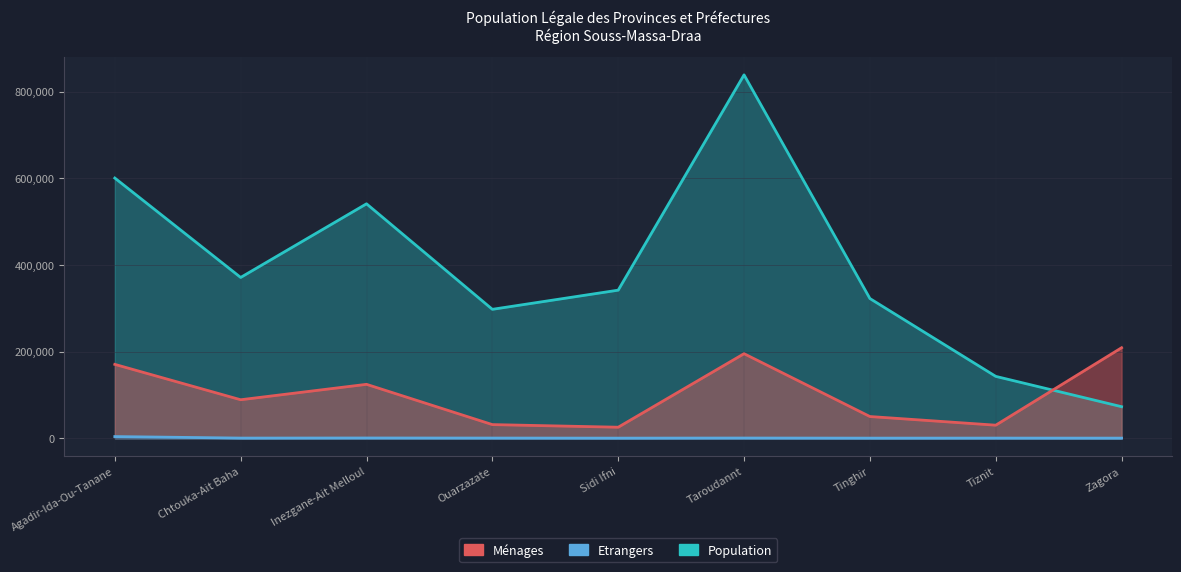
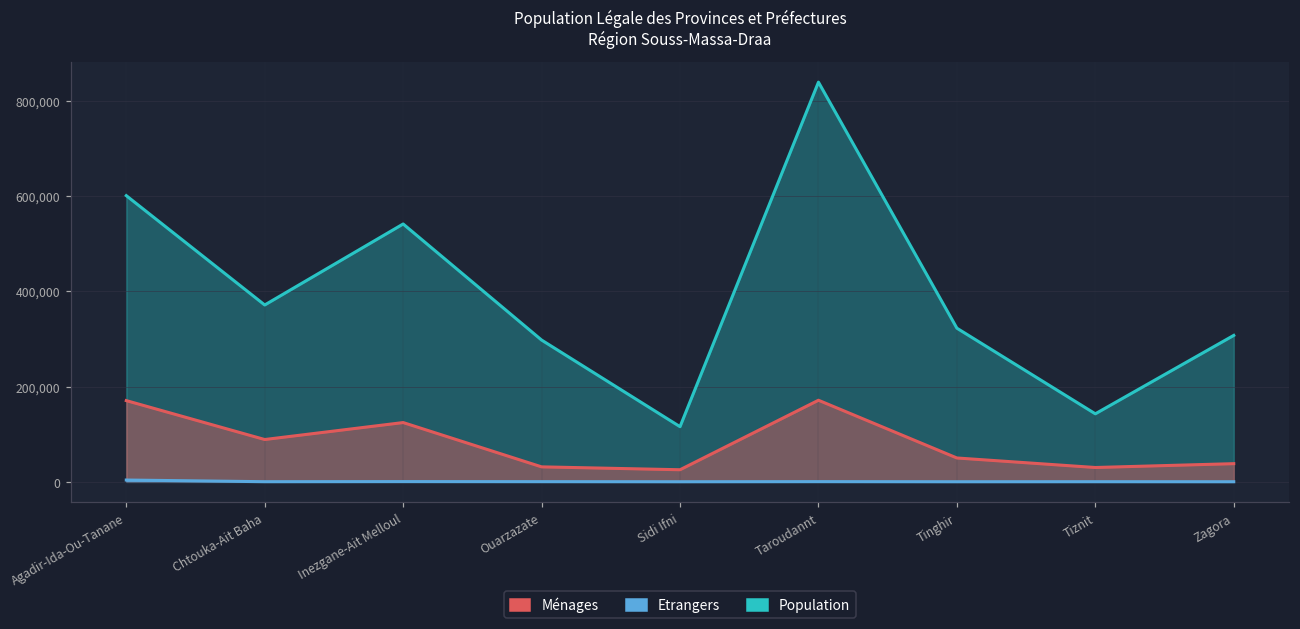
Population, Sidi Ifni: 340,000 -> 120,000
Ménages, Taroudannt: 200,000 -> 170,000
Population, Zagora: 70,000 -> 310,000
Ménages, Zagora: 210,000 -> 40,000
